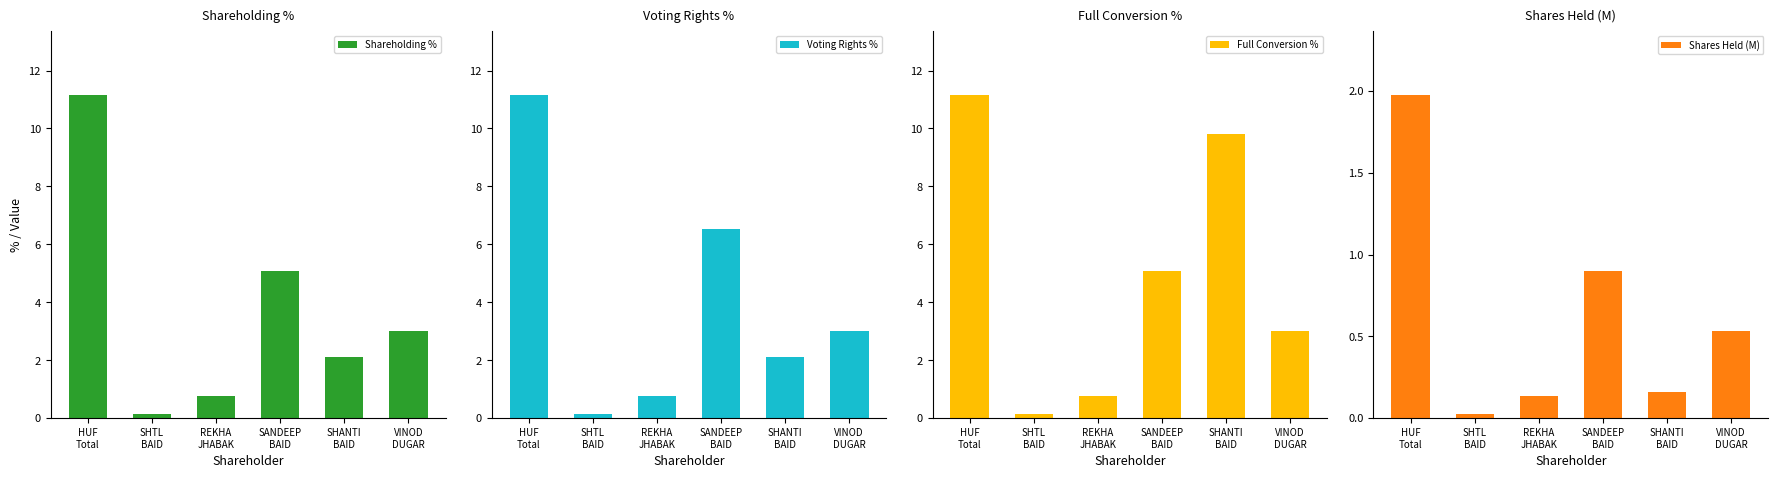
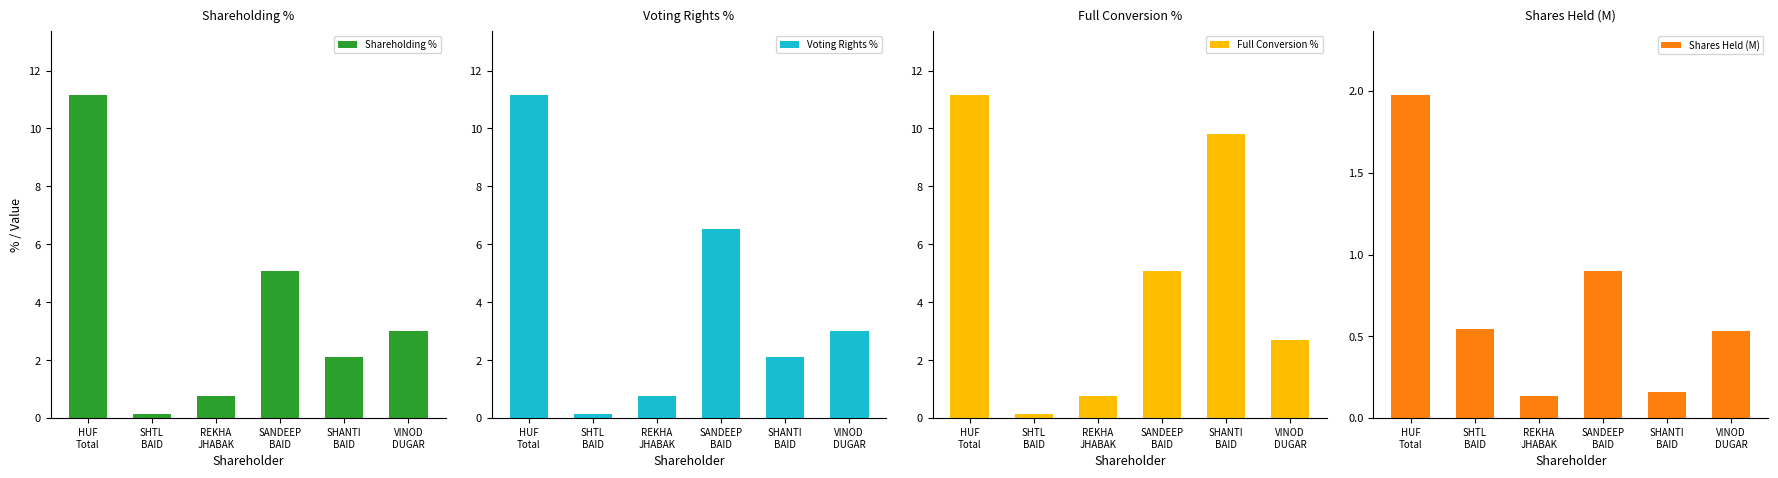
Full Conversion %, VINOD DUGAR: 3.0 -> 2.7
Shares Held (M), SHTL BAID: 0.02 -> 0.54
